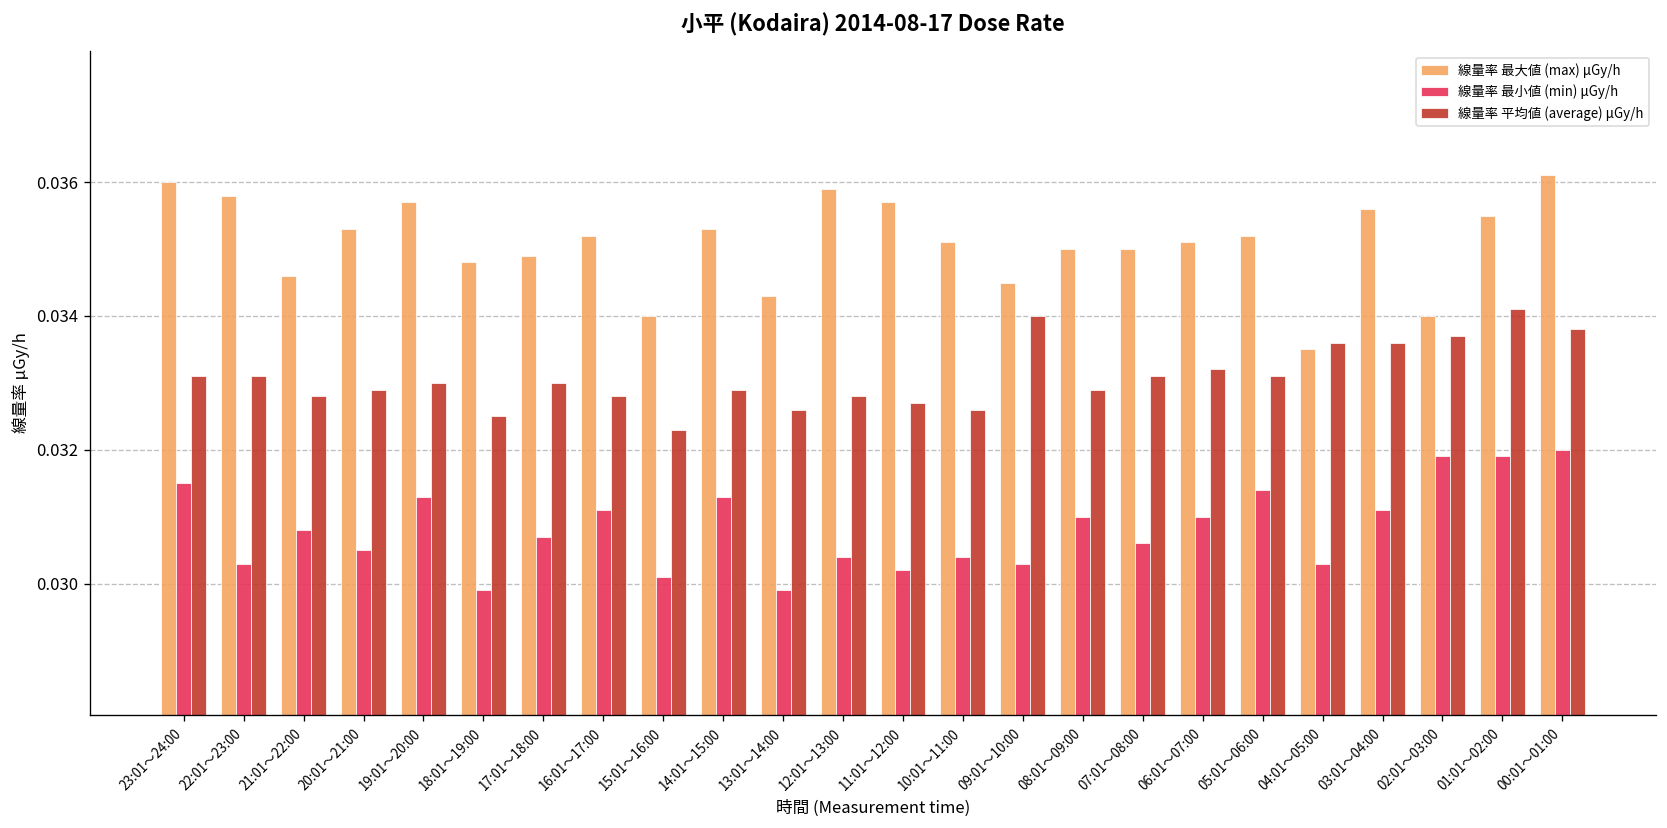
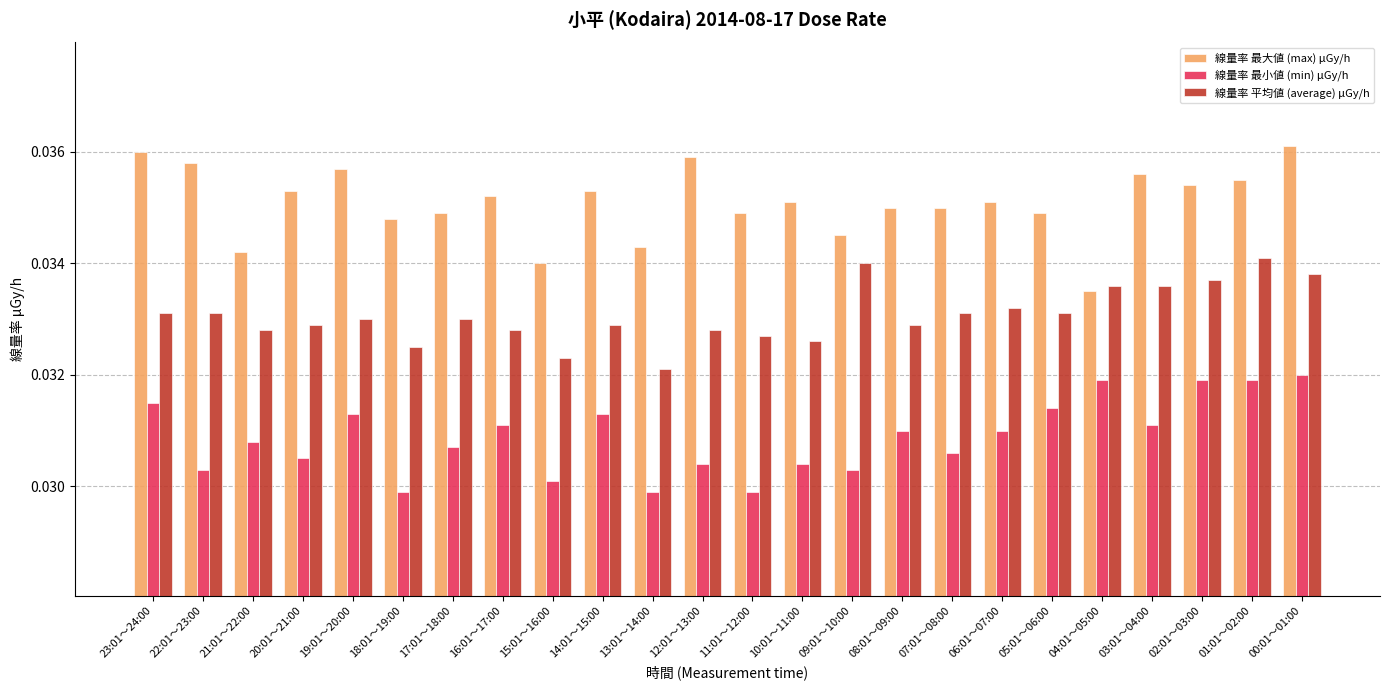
線量率 最大値 (max) μGy/h, 21:01～22:00: 0.0346 -> 0.0342
線量率 平均値 (average) μGy/h, 13:01～14:00: 0.0326 -> 0.0321
線量率 最大値 (max) μGy/h, 11:01～12:00: 0.0357 -> 0.0349
線量率 最小値 (min) μGy/h, 11:01～12:00: 0.0302 -> 0.0299
線量率 最大値 (max) μGy/h, 05:01～06:00: 0.0352 -> 0.0349
線量率 最小値 (min) μGy/h, 04:01～05:00: 0.0303 -> 0.0319
線量率 最大値 (max) μGy/h, 02:01～03:00: 0.0340 -> 0.0354
